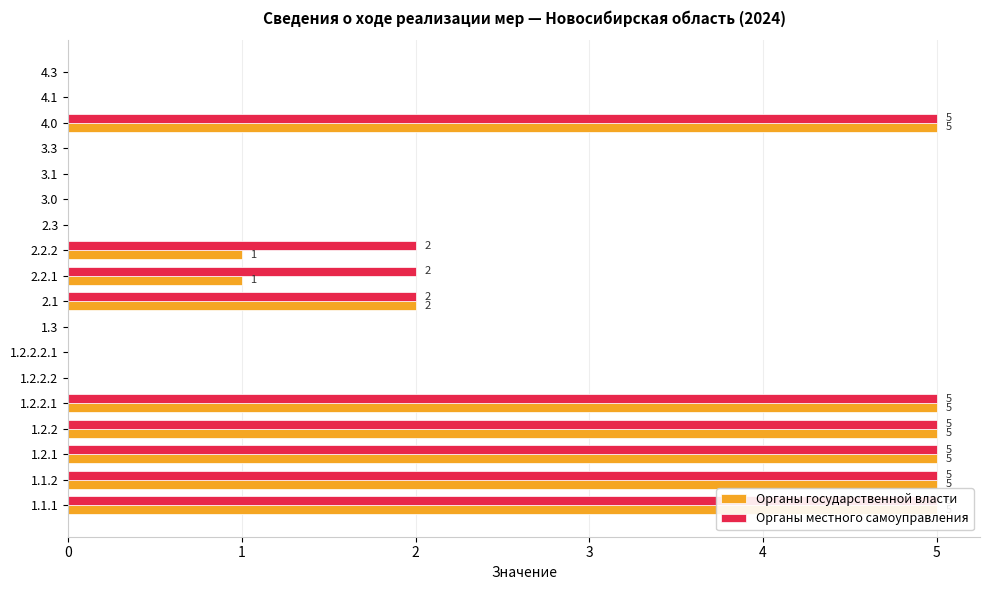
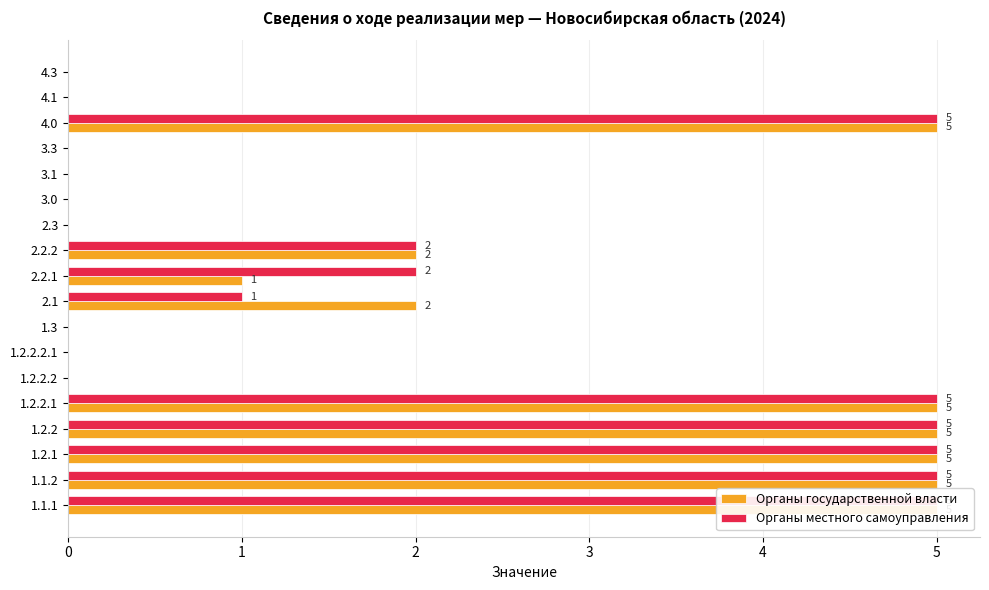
Органы государственной власти, 2.2.2: 1 -> 2
Органы местного самоуправления, 2.1: 2 -> 1
